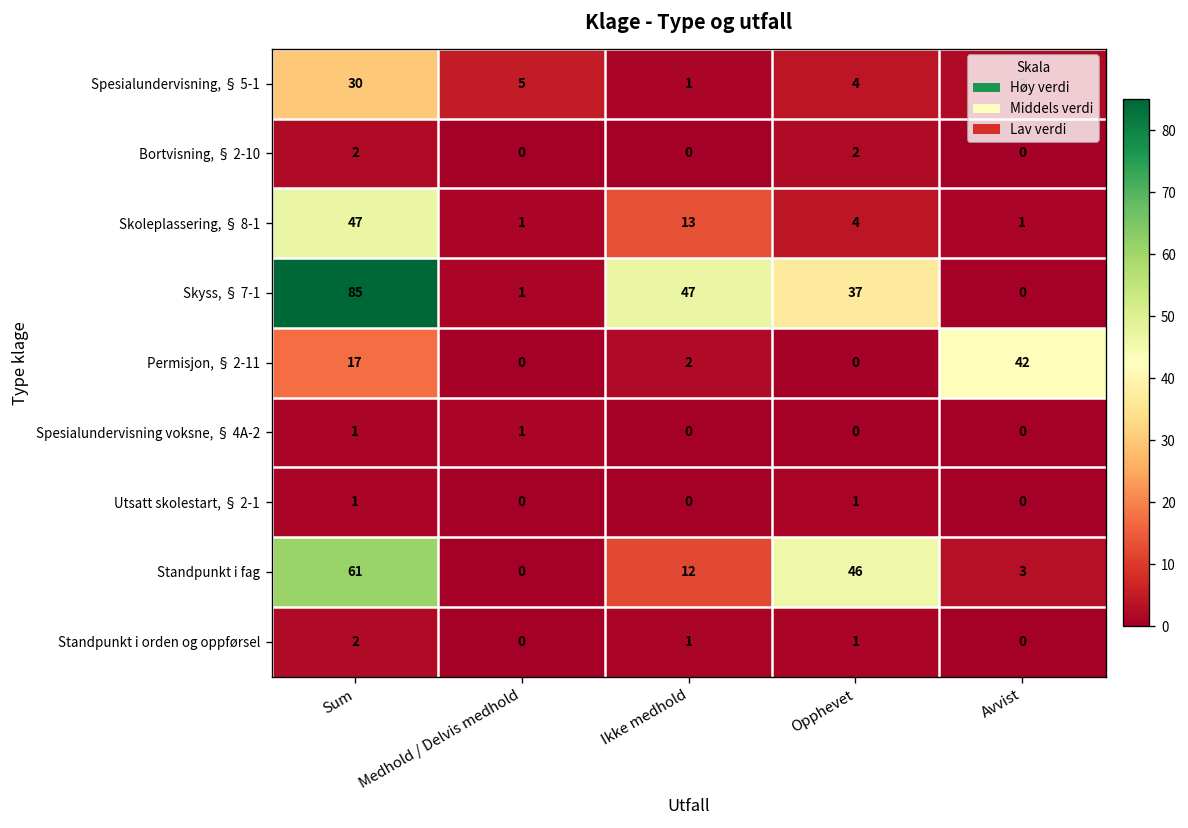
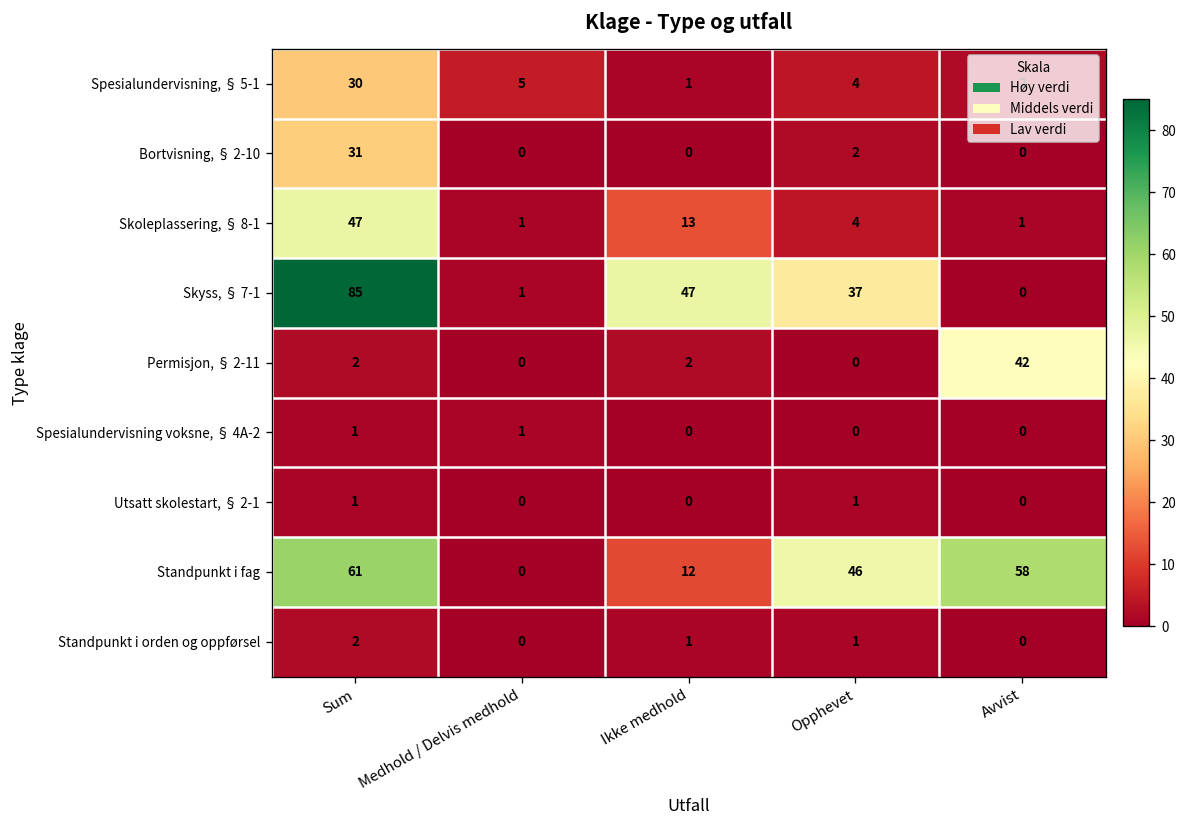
Bortvisning, § 2-10, Sum: 2 -> 31
Permisjon, § 2-11, Sum: 17 -> 2
Standpunkt i fag, Avvist: 3 -> 58
